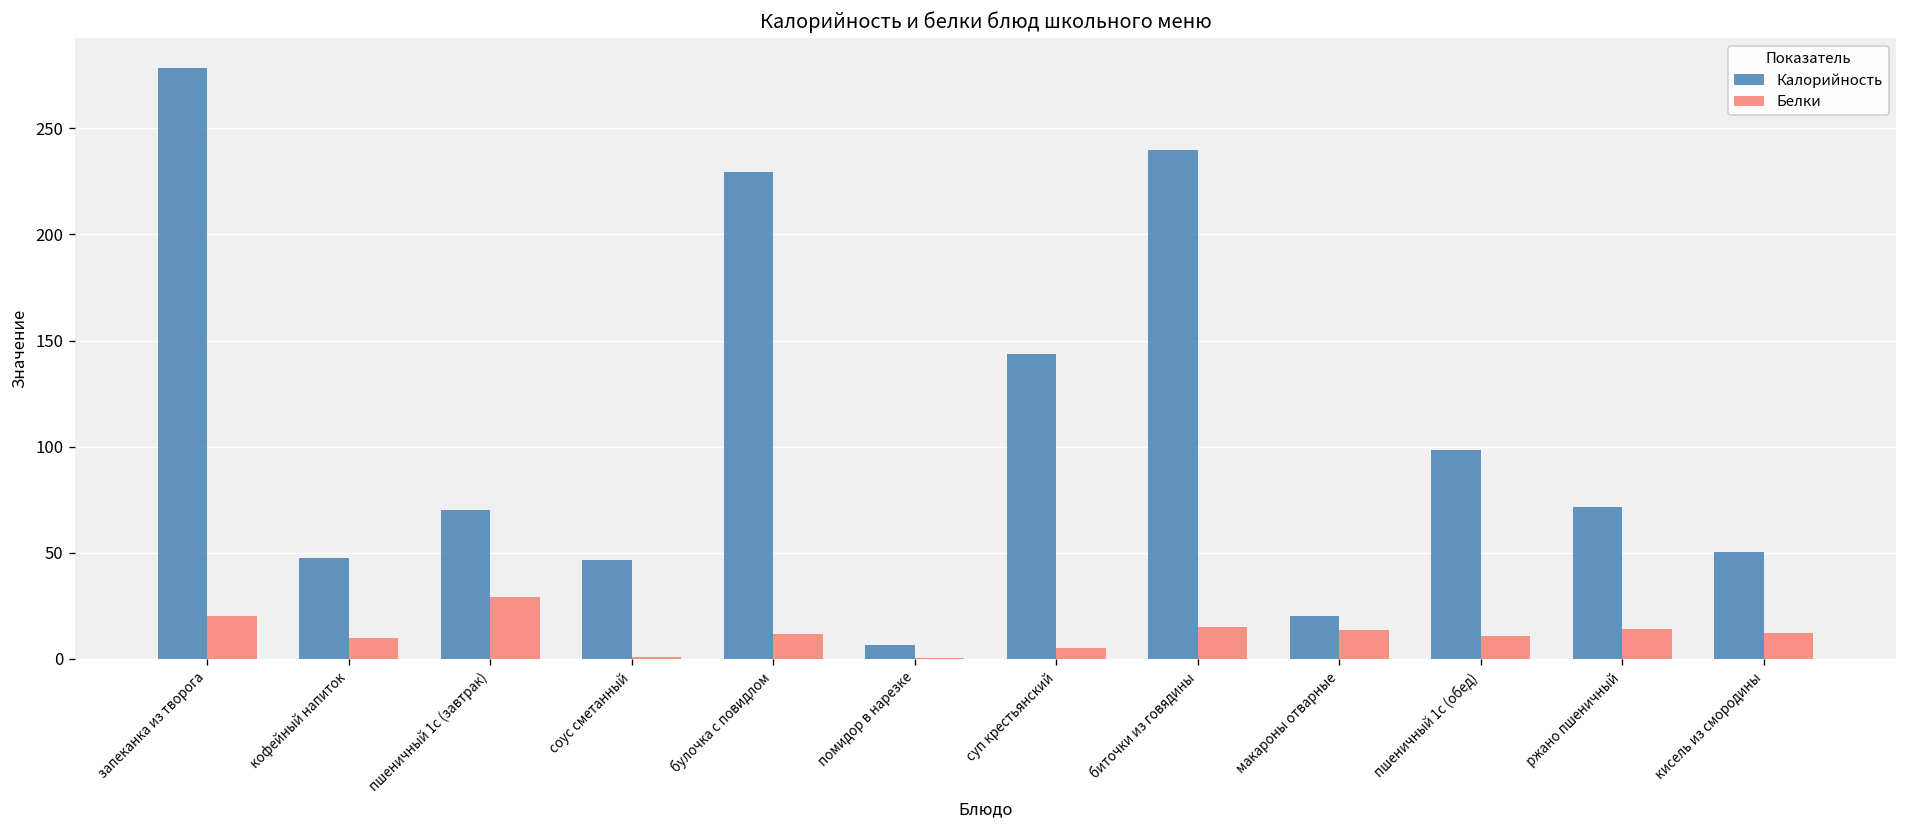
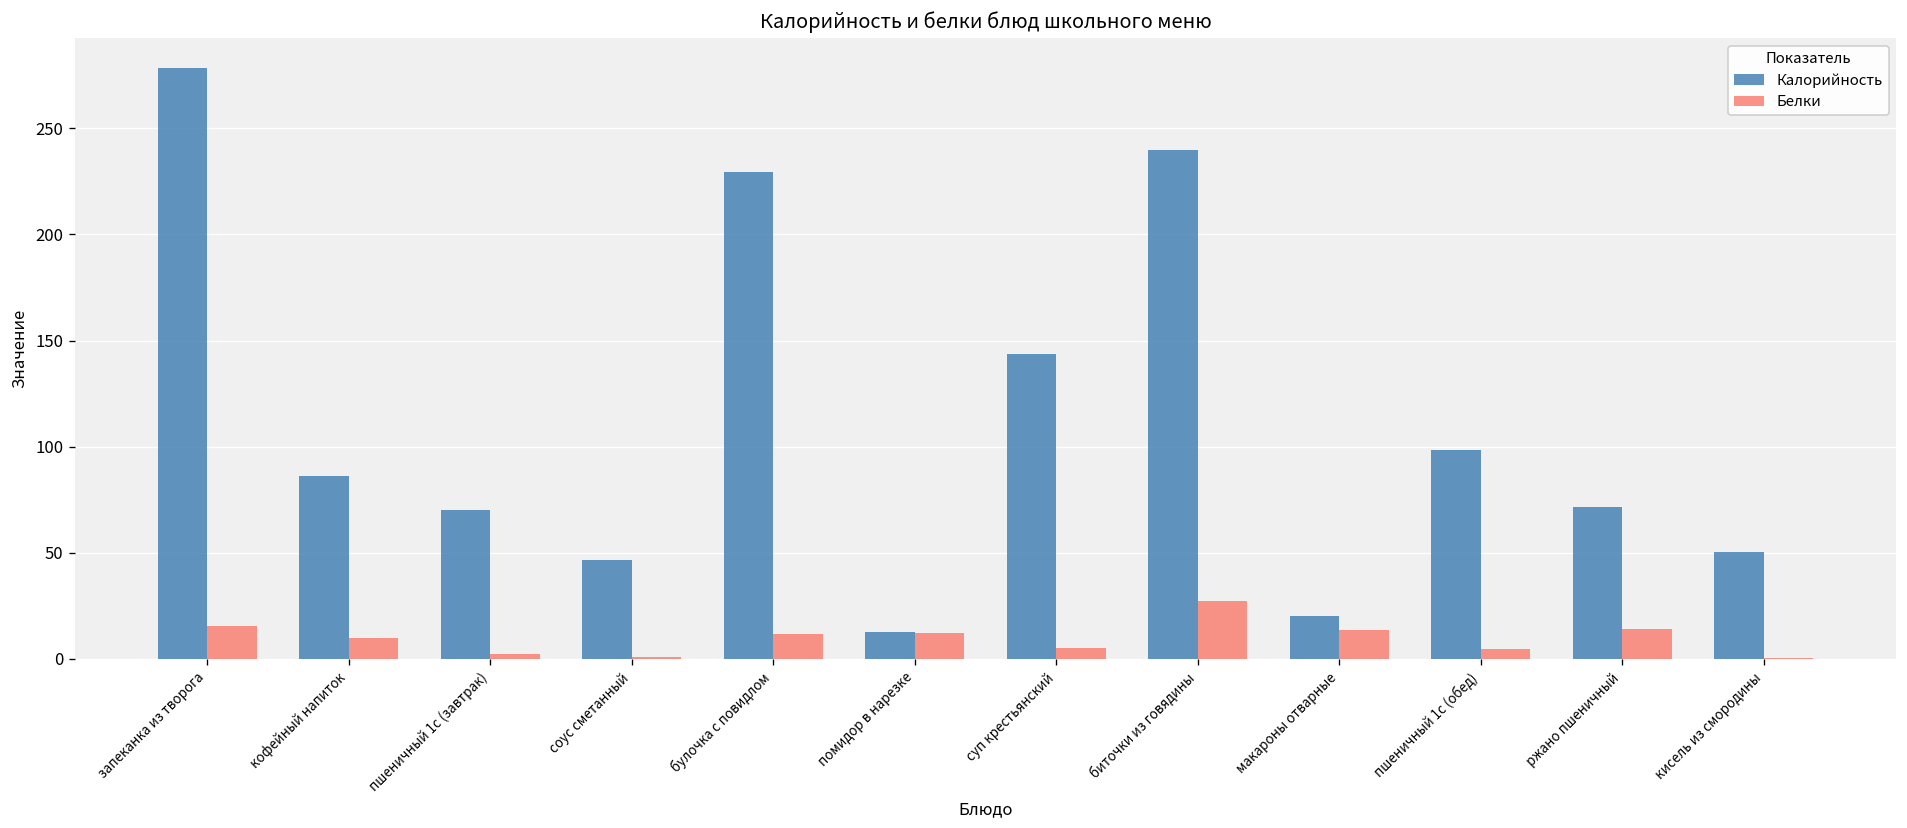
Белки, запеканка из творога: 20 -> 16
Калорийность, кофейный напиток: 48 -> 86
Белки, пшеничный 1с (завтрак): 29 -> 2
Калорийность, помидор в нарезке: 7 -> 13
Белки, помидор в нарезке: 1 -> 12
Белки, биточки из говядины: 15 -> 28
Белки, пшеничный 1с (обед): 11 -> 5
Белки, кисель из смородины: 12 -> 0
